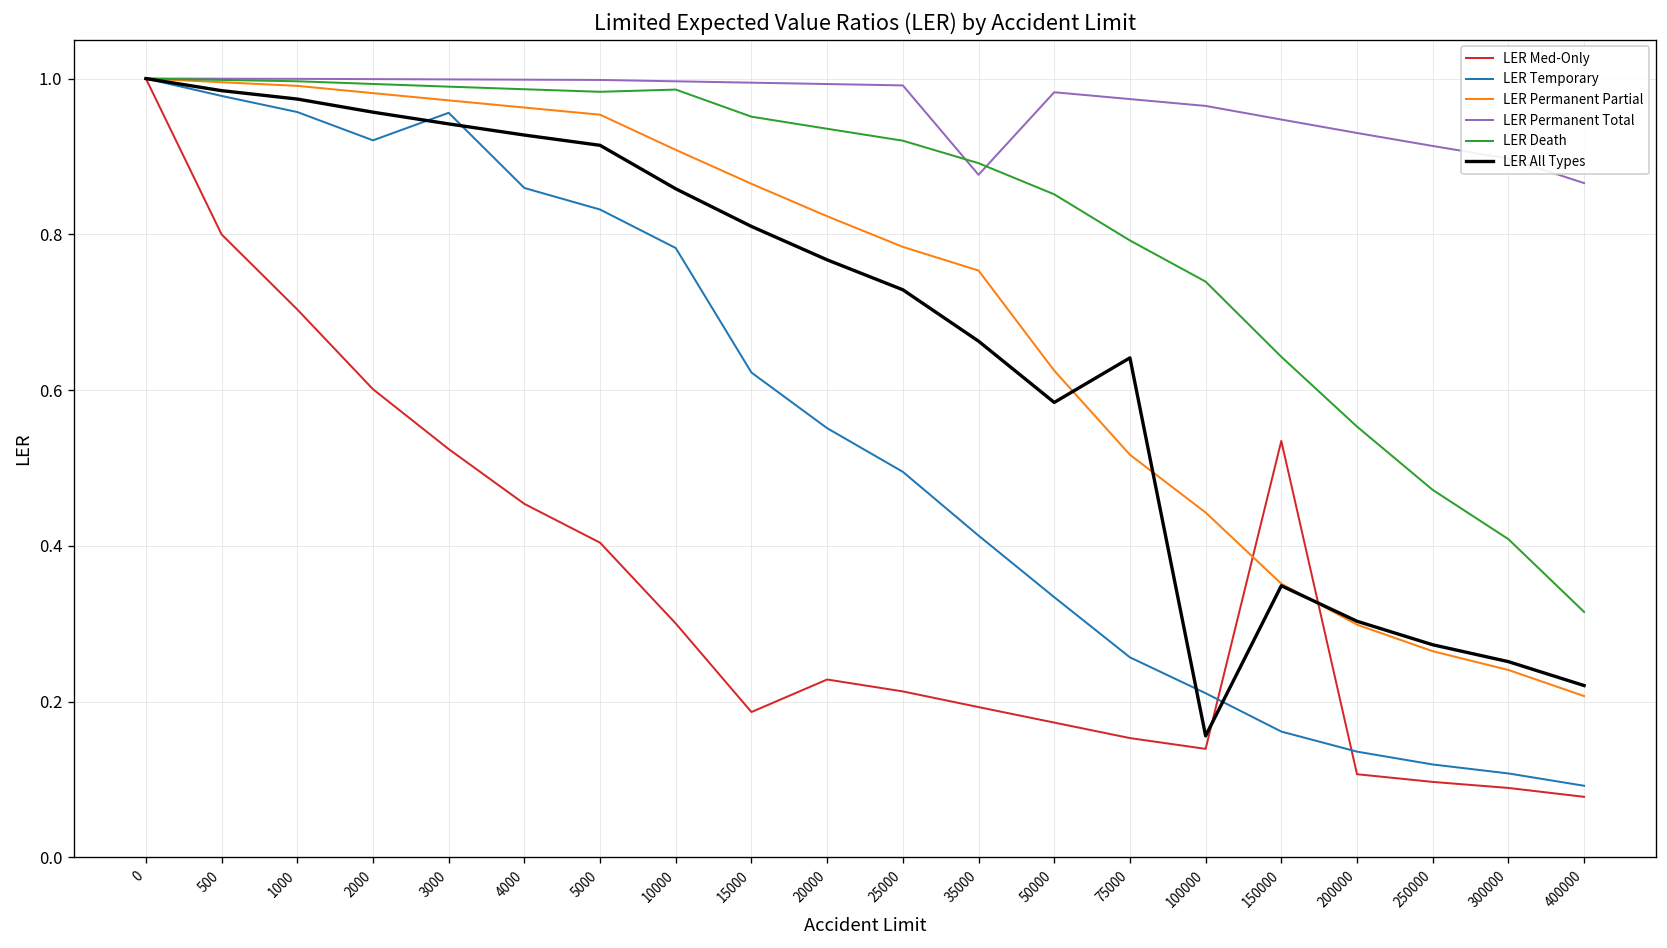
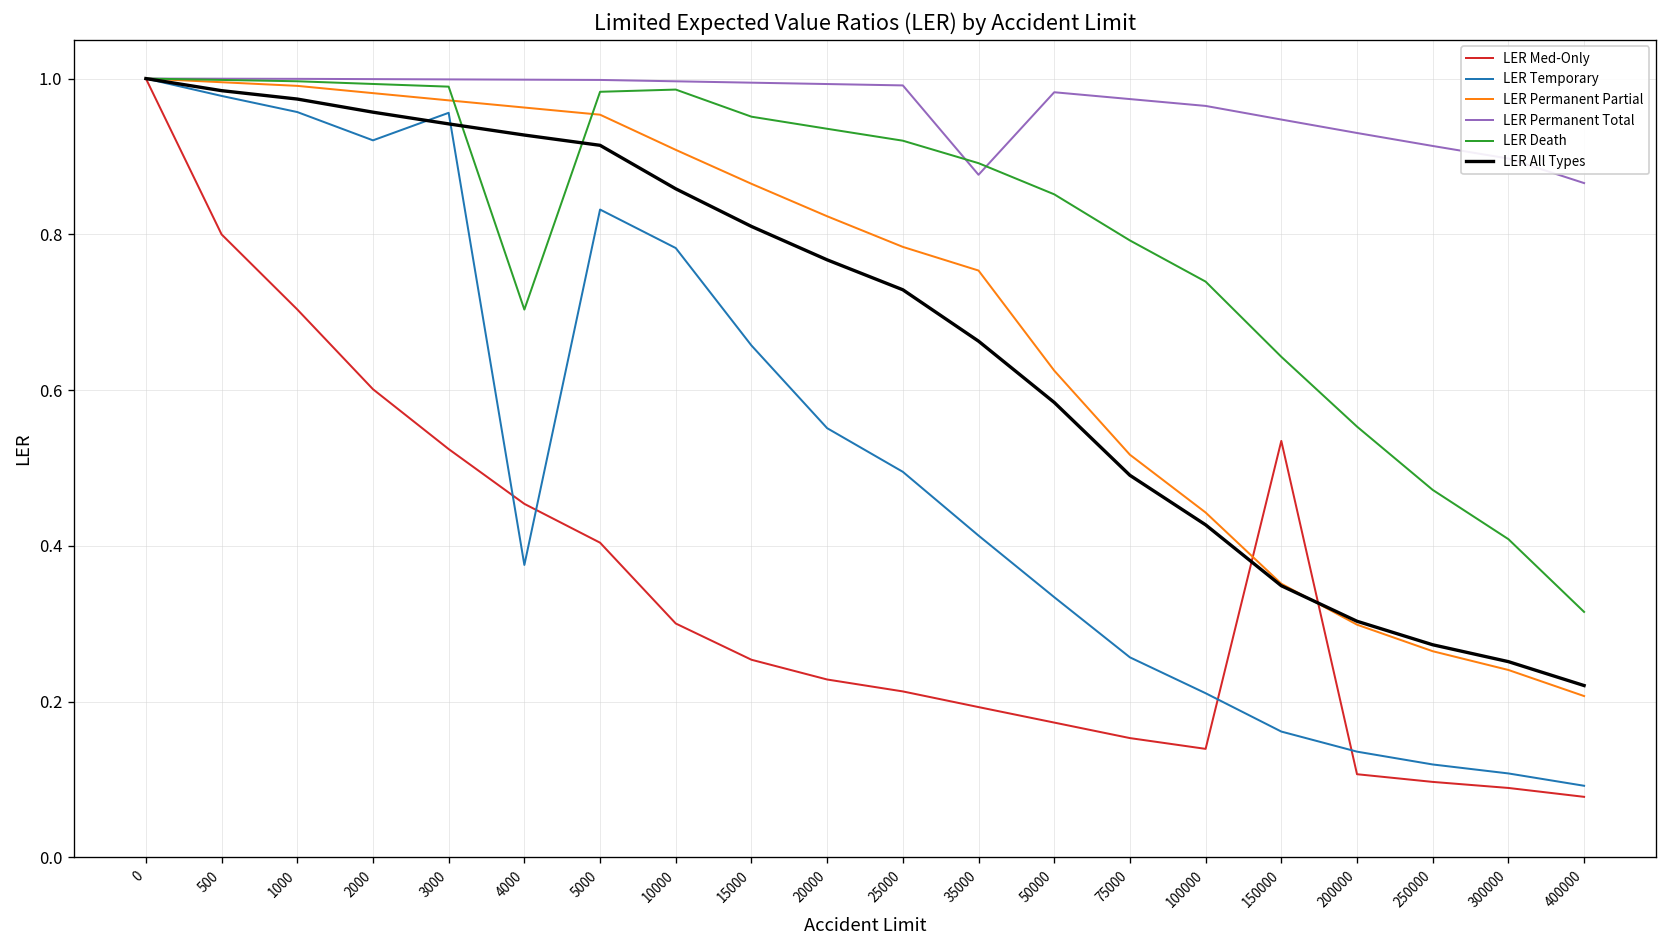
LER Temporary, 4000: 0.86 -> 0.38
LER Death, 4000: 0.99 -> 0.70
LER Med-Only, 15000: 0.19 -> 0.25
LER Temporary, 15000: 0.62 -> 0.66
LER All Types, 75000: 0.64 -> 0.49
LER All Types, 100000: 0.16 -> 0.43
